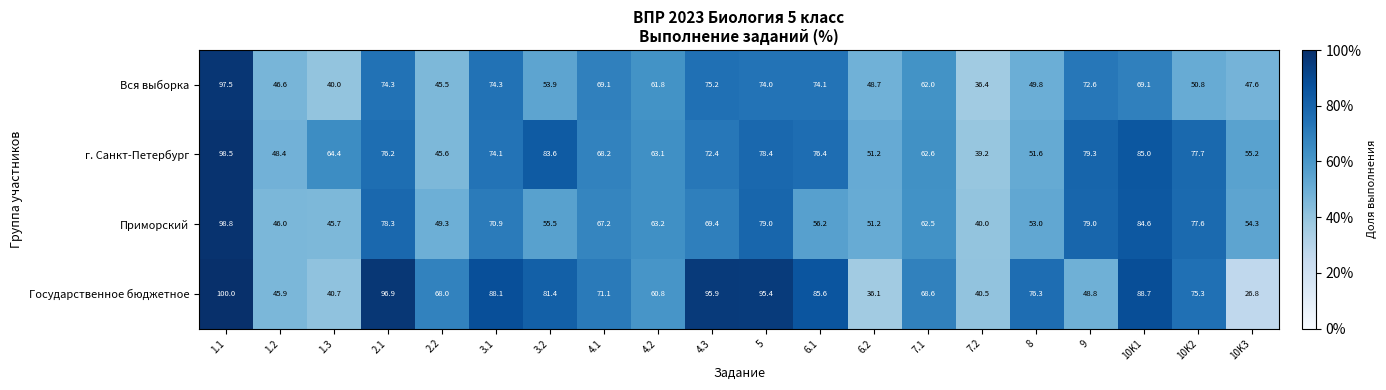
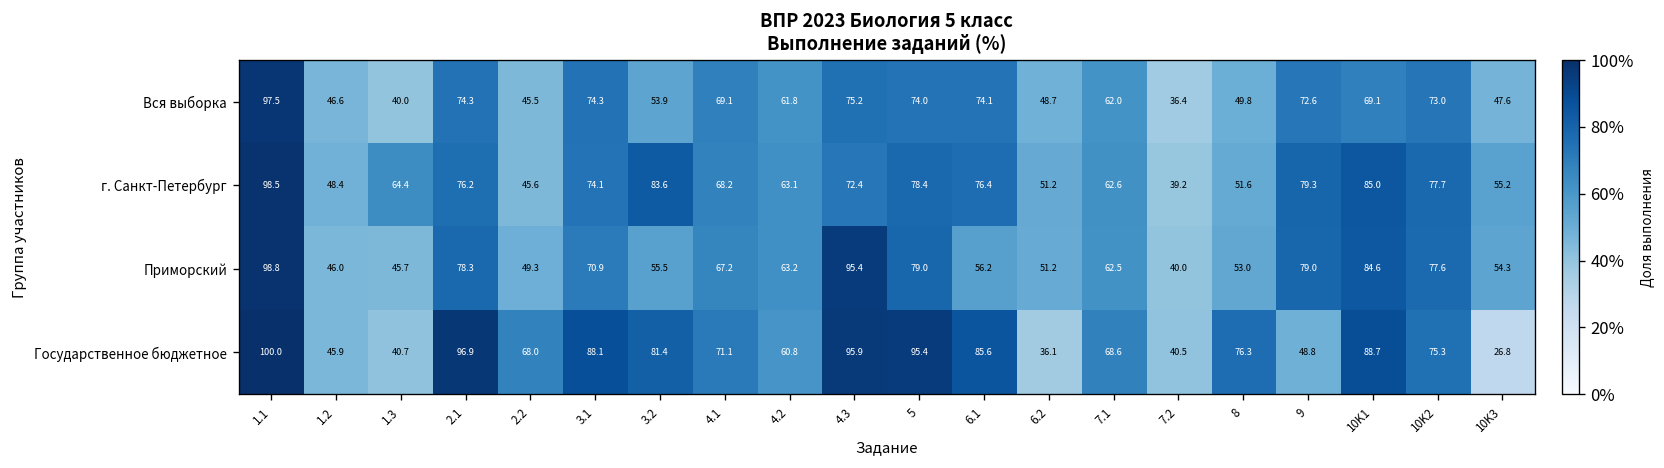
Вся выборка, 10K2: 50.8 -> 73.0
Приморский, 4.3: 69.4 -> 95.4
